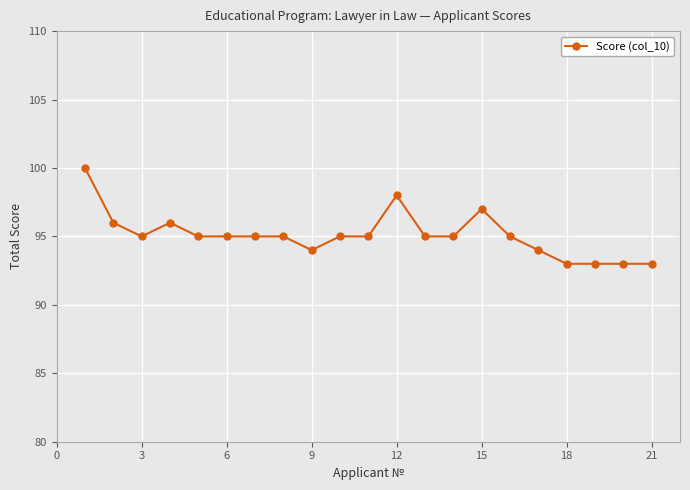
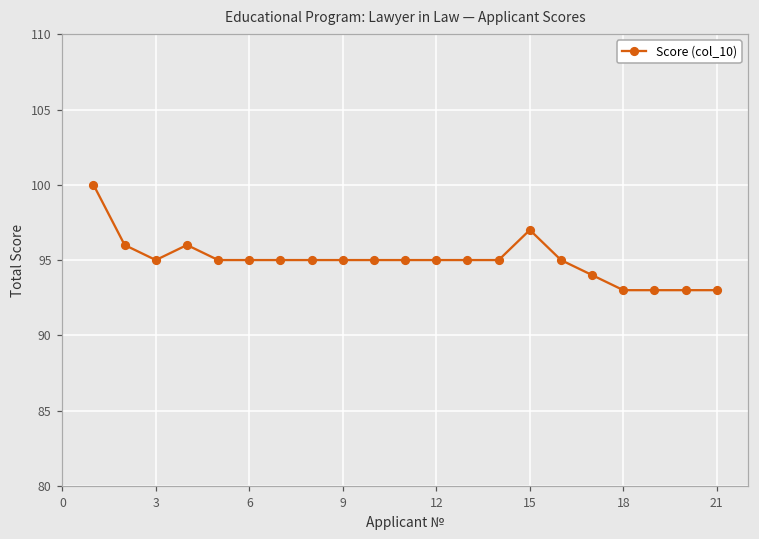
9: 94 -> 95
12: 98 -> 95
